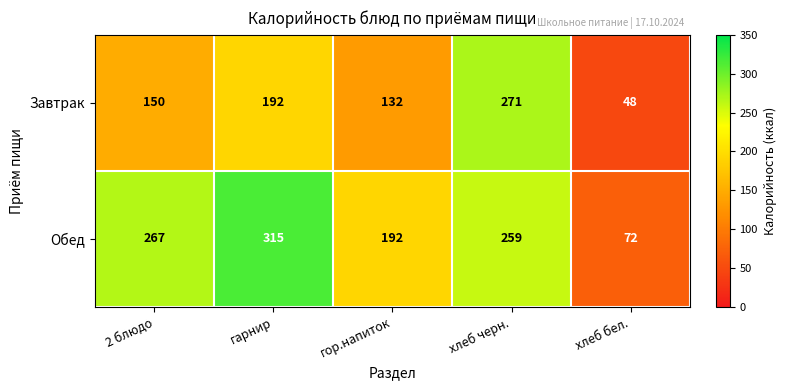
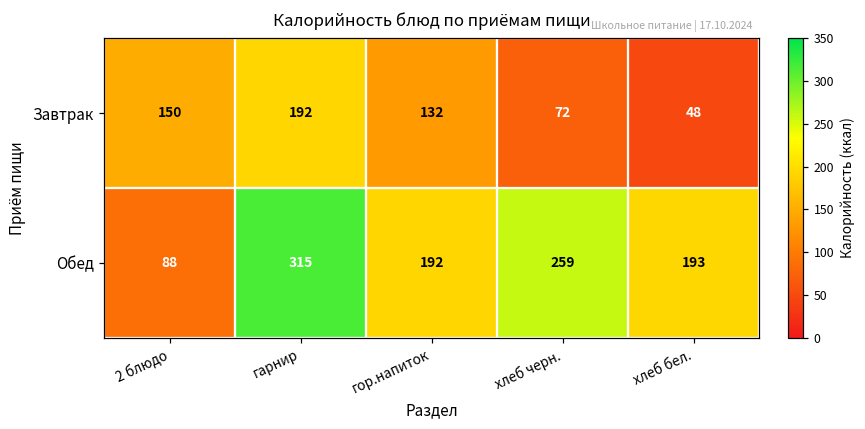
Завтрак, хлеб черн.: 271 -> 72
Обед, 2 блюдо: 267 -> 88
Обед, хлеб бел.: 72 -> 193
